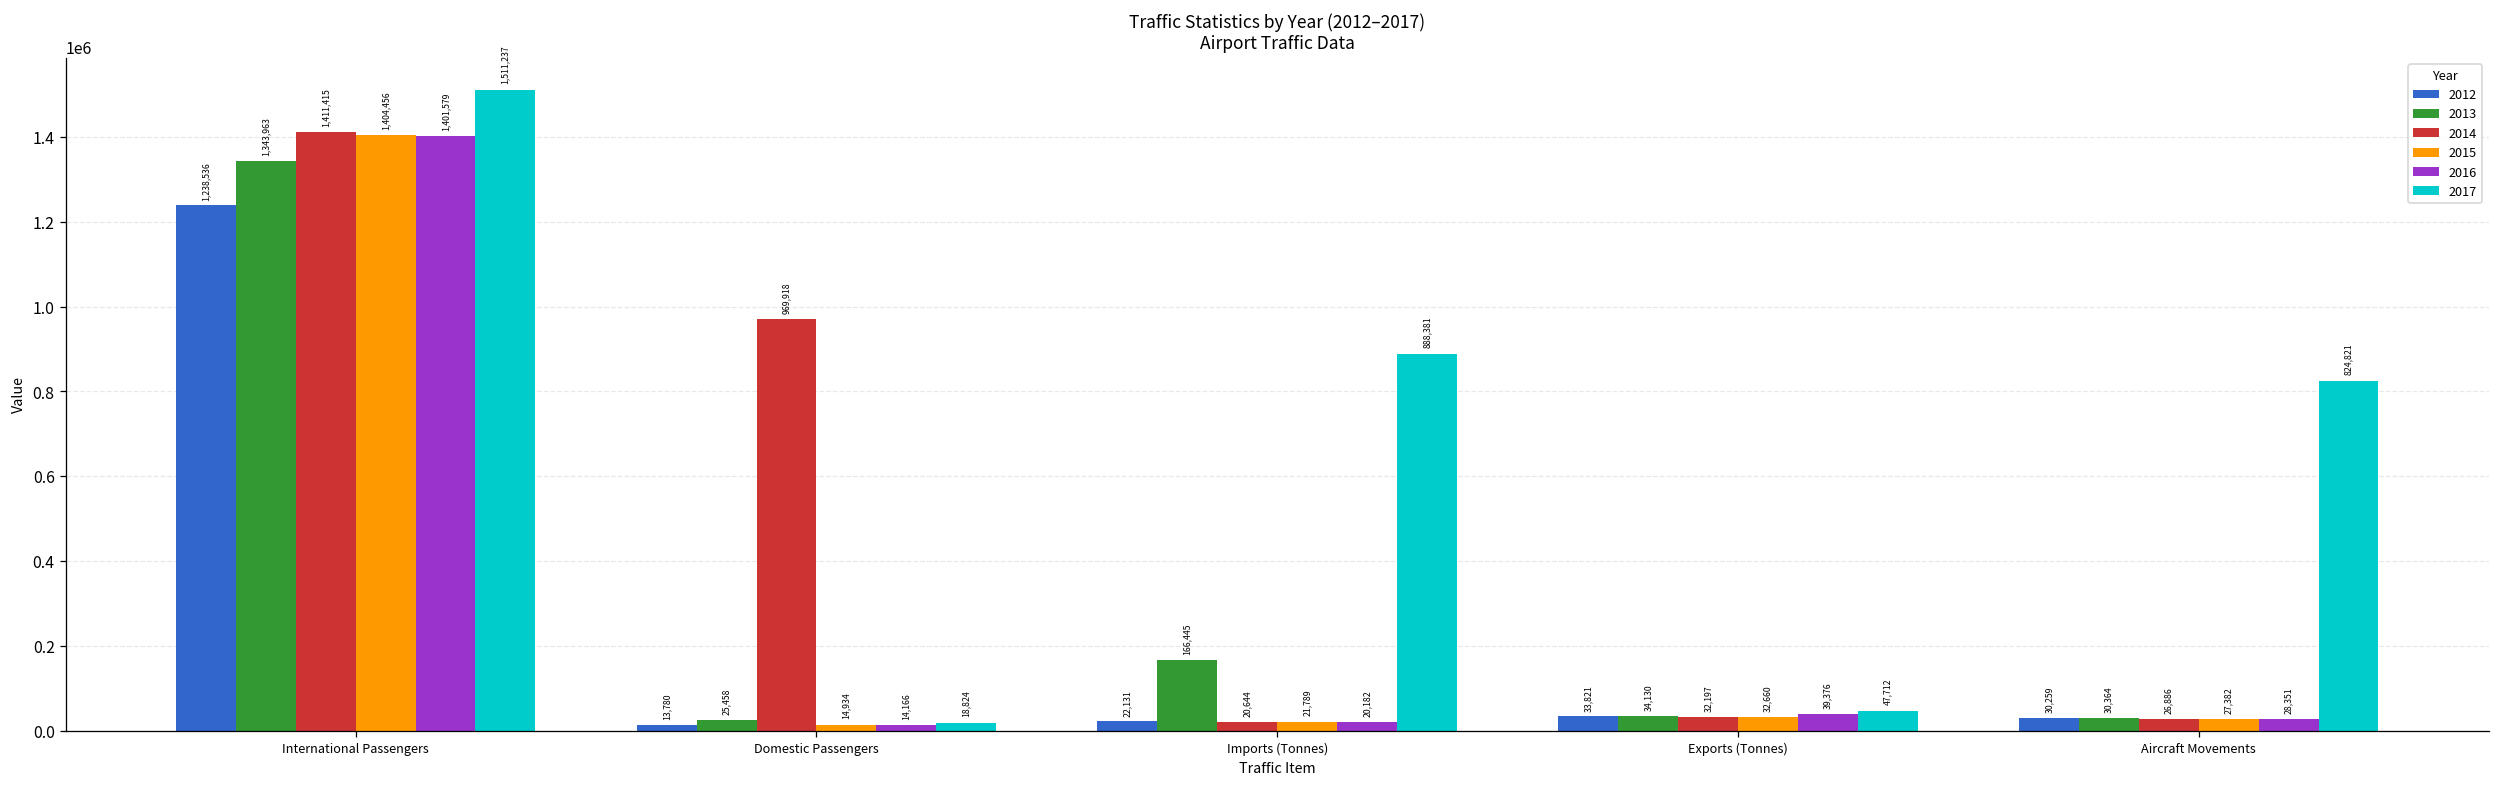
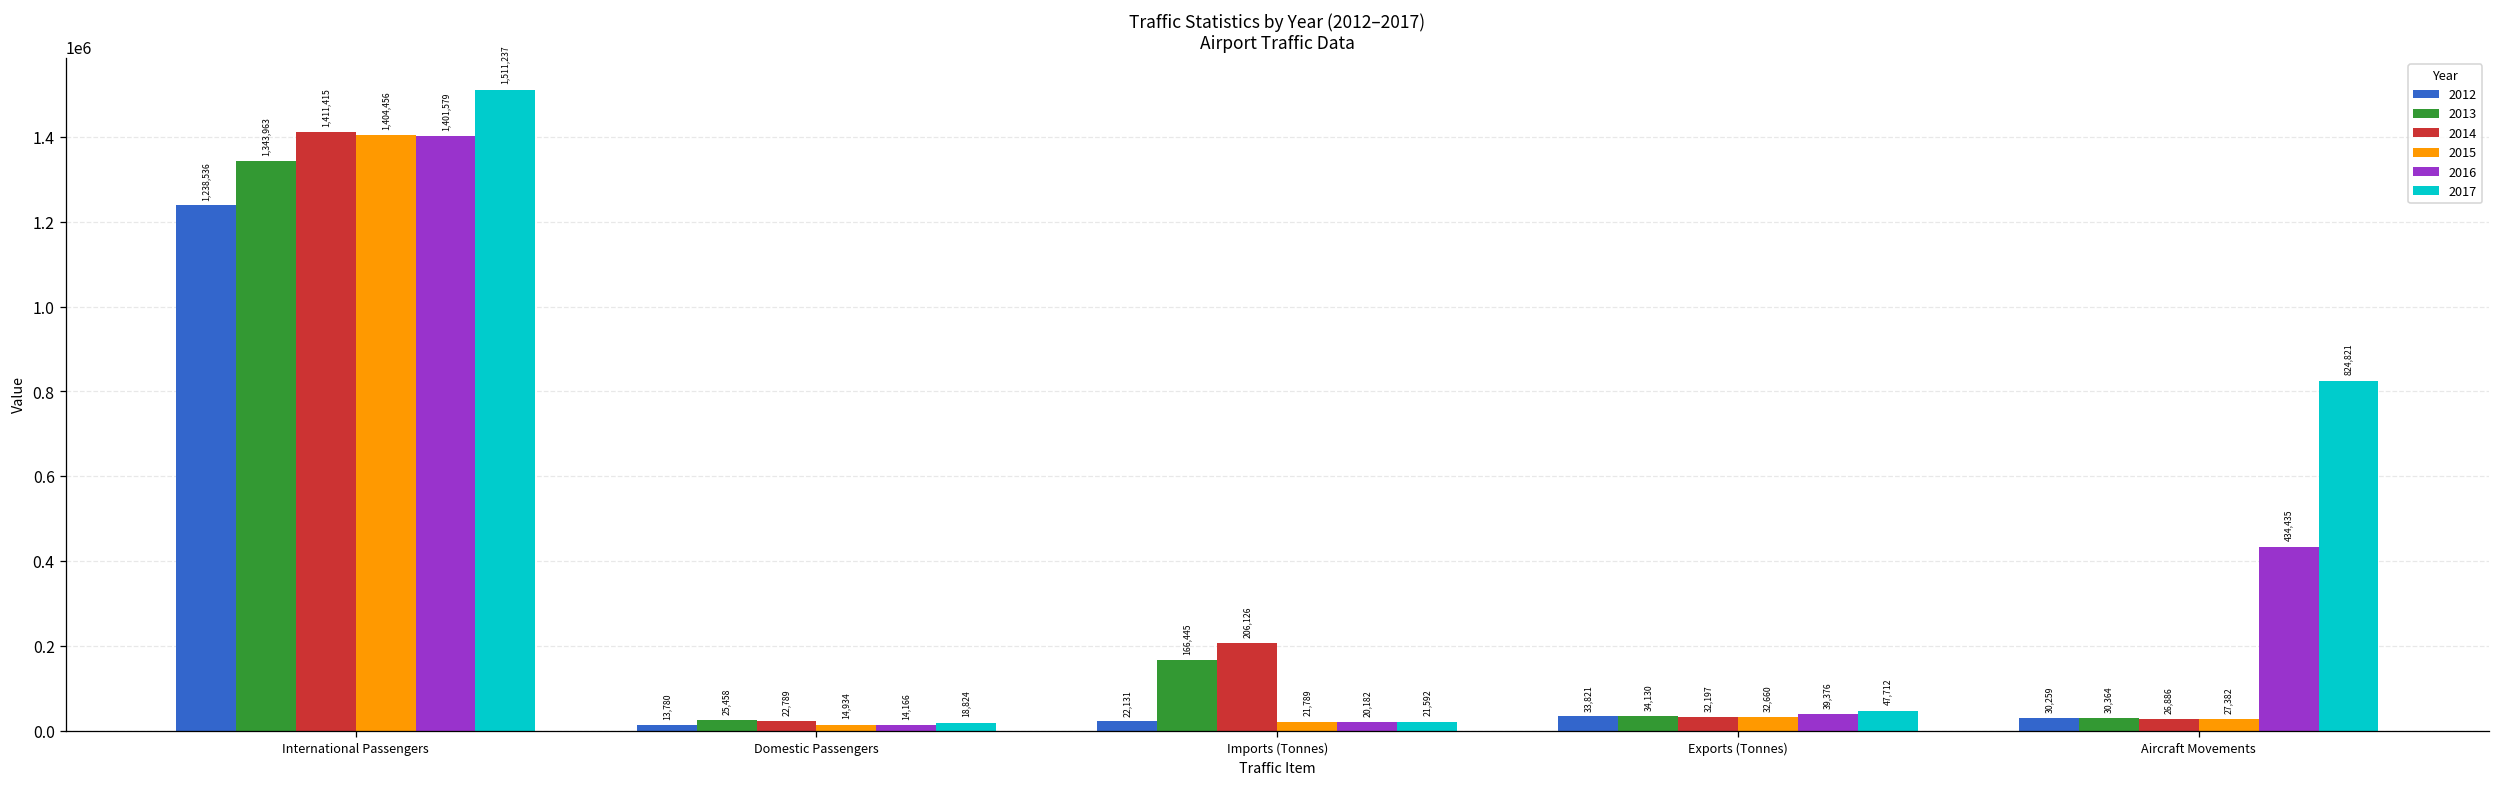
2014, Domestic Passengers: 969,918 -> 22,789
2014, Imports (Tonnes): 20,644 -> 206,126
2017, Imports (Tonnes): 888,381 -> 21,592
2016, Aircraft Movements: 28,351 -> 434,435
